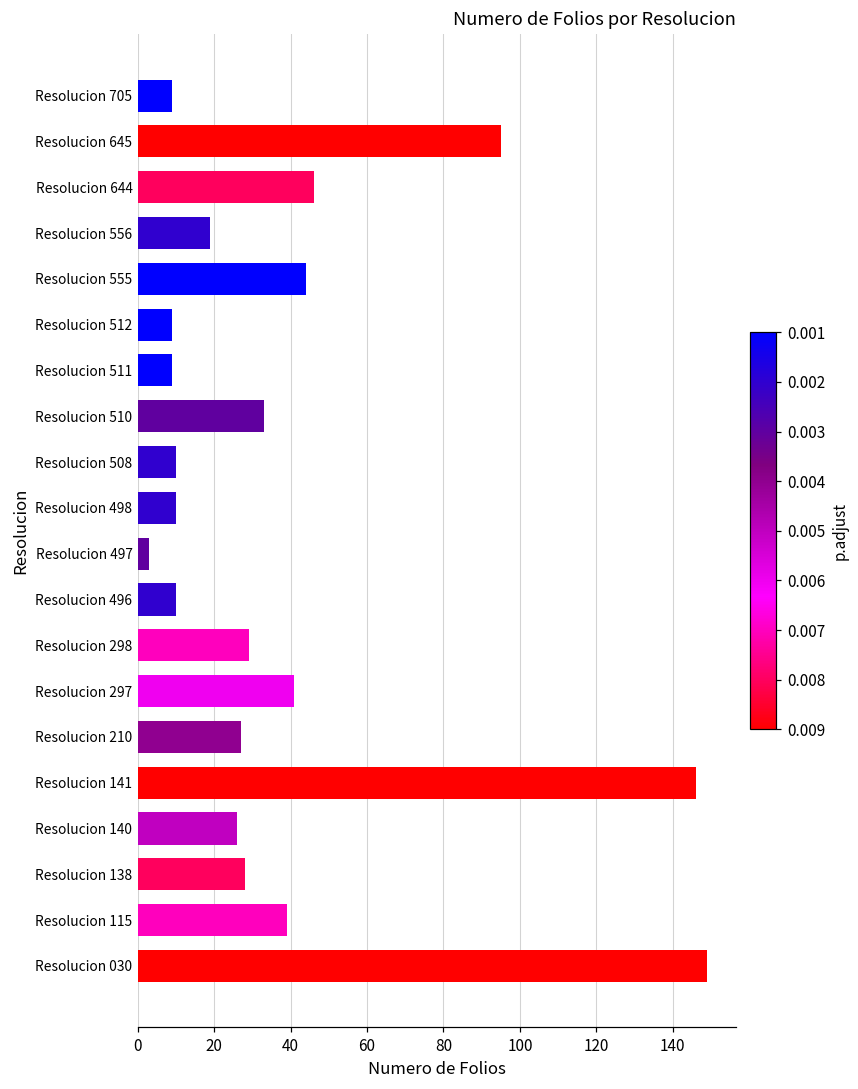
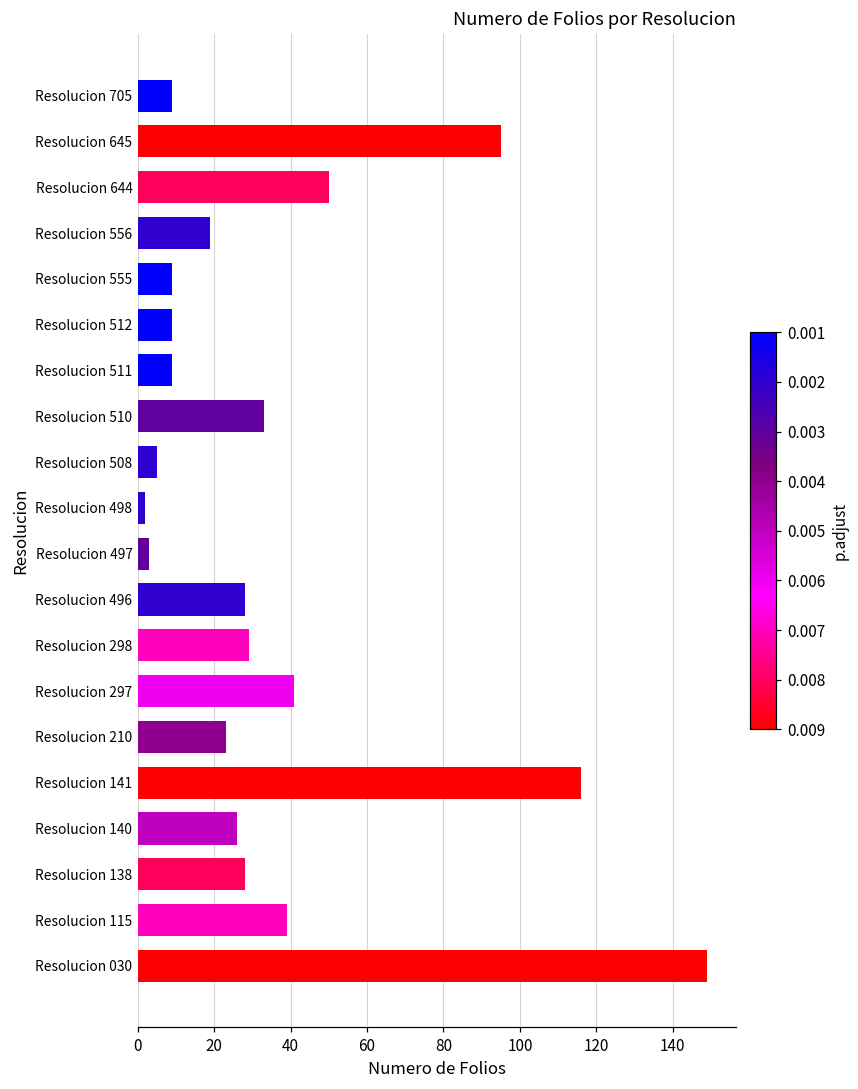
Resolucion 644: 46 -> 50
Resolucion 555: 44 -> 9
Resolucion 508: 10 -> 5
Resolucion 498: 10 -> 2
Resolucion 496: 10 -> 28
Resolucion 210: 27 -> 23
Resolucion 141: 146 -> 116
